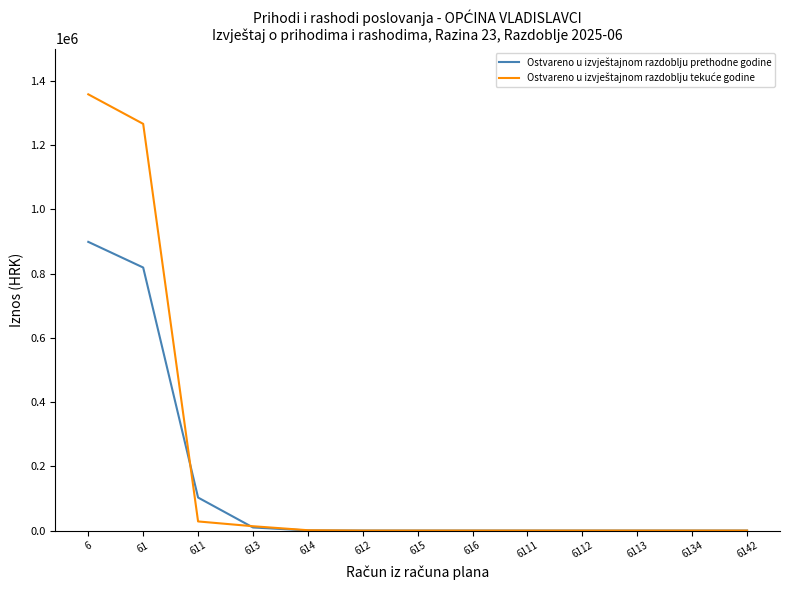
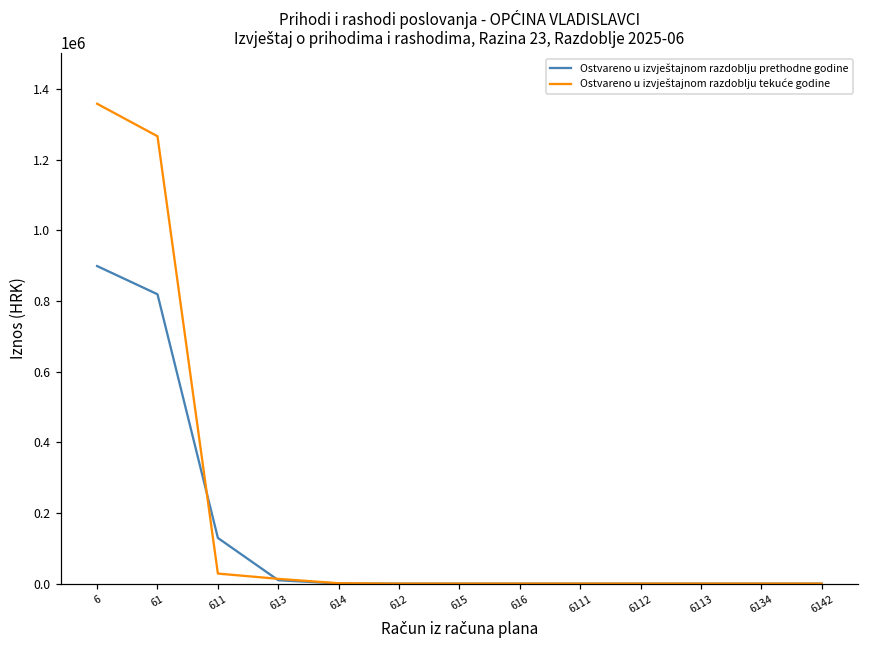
Ostvareno u izvještajnom razdoblju prethodne godine, 611: 100000 -> 130000
